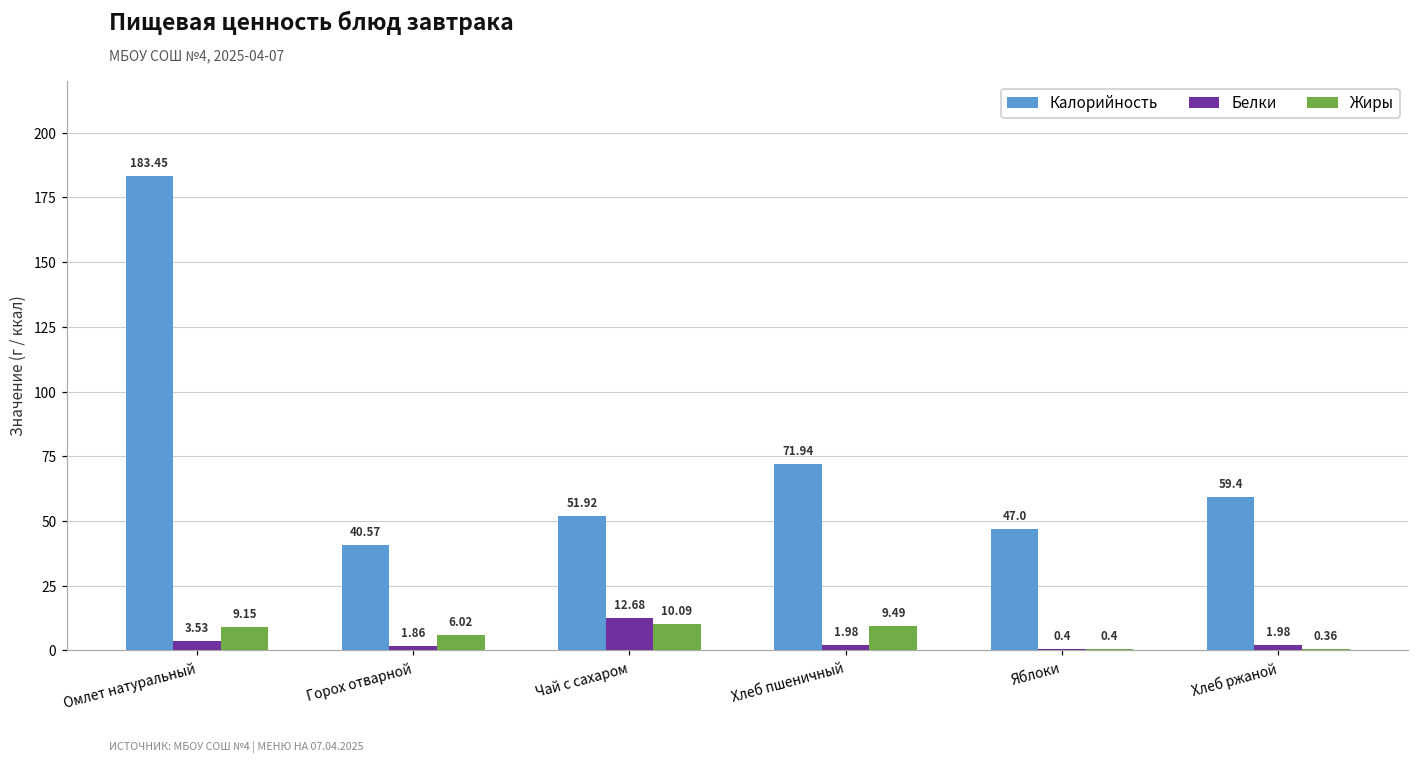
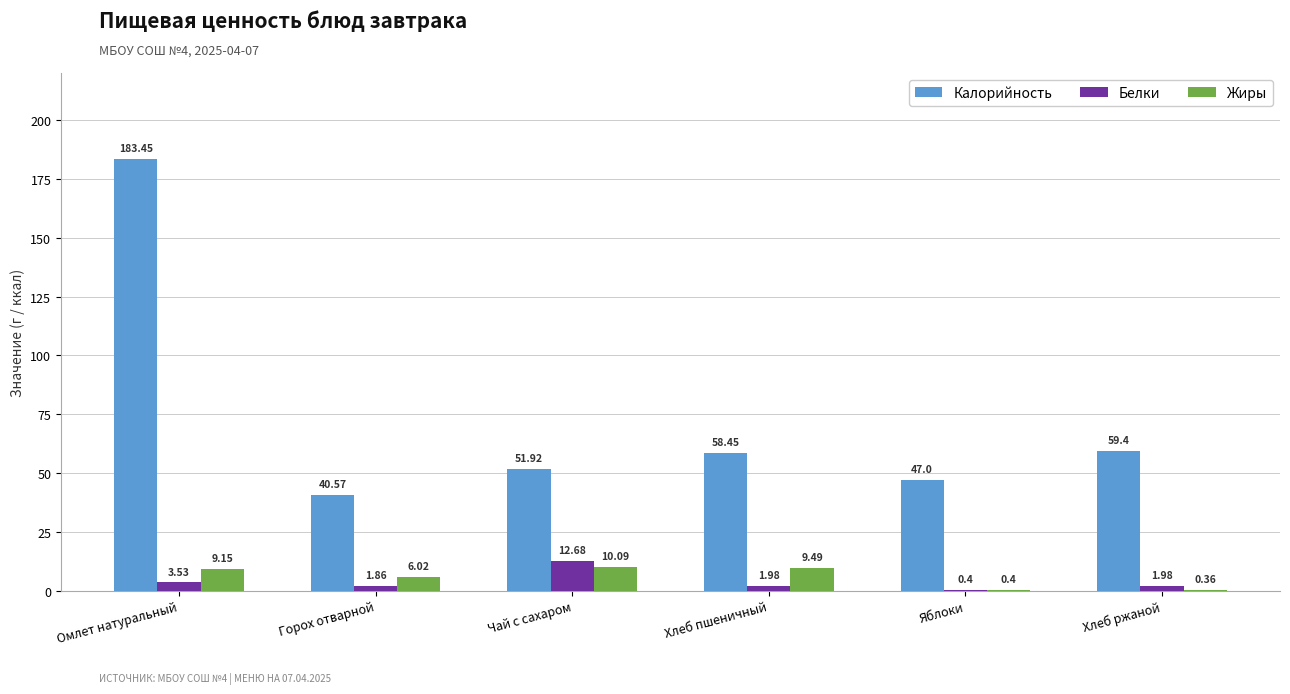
Калорийность, Хлеб пшеничный: 71.94 -> 58.45
